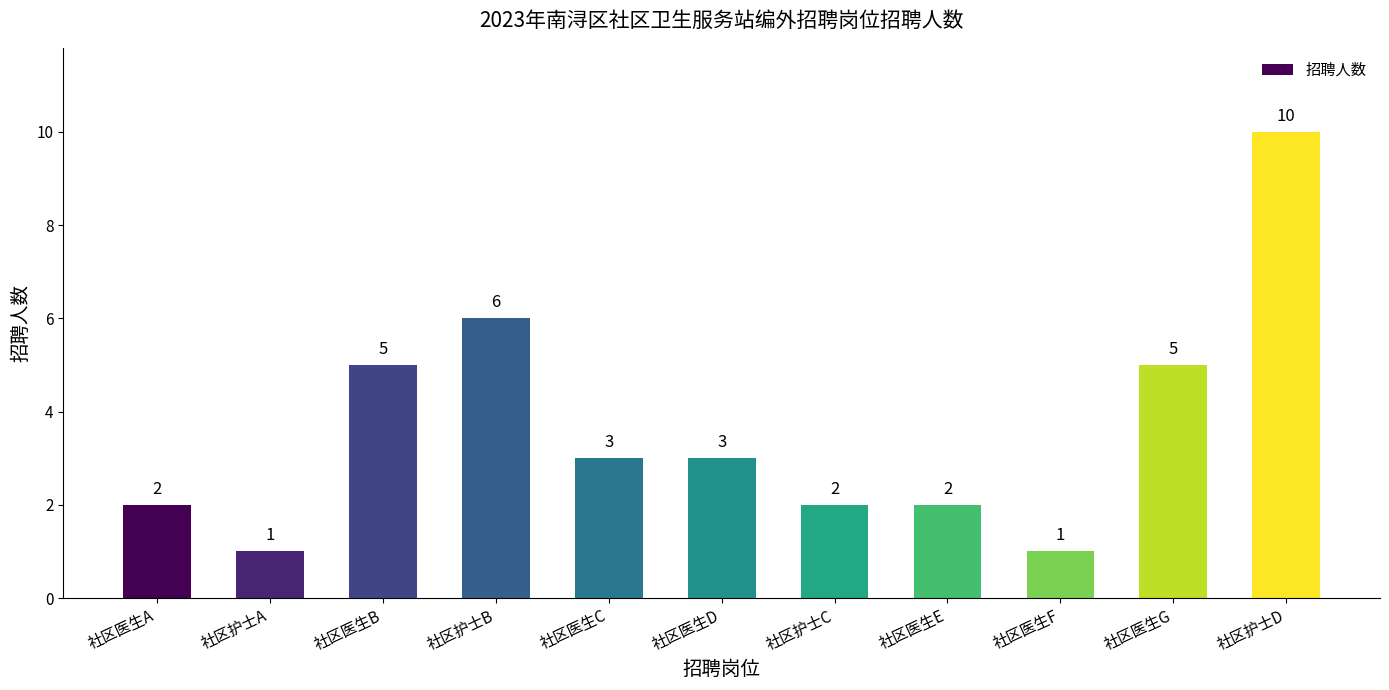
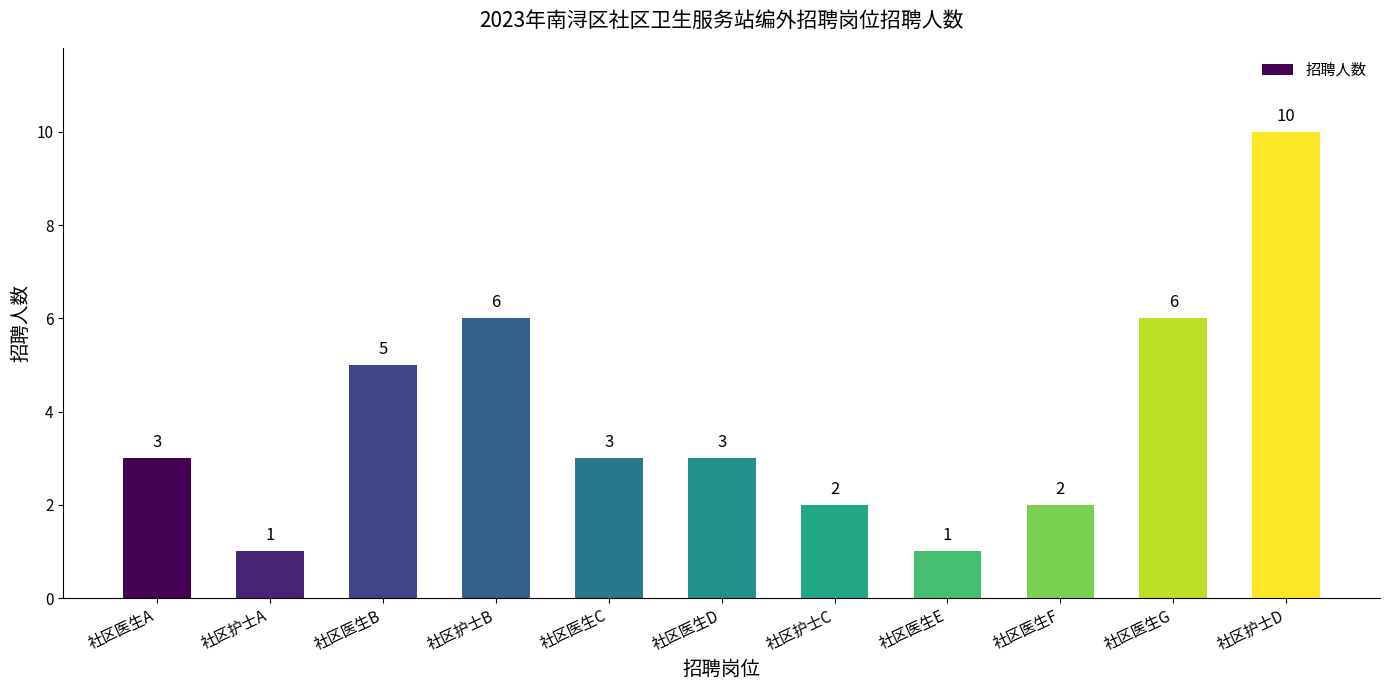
社区医生A: 2 -> 3
社区医生E: 2 -> 1
社区医生F: 1 -> 2
社区医生G: 5 -> 6
